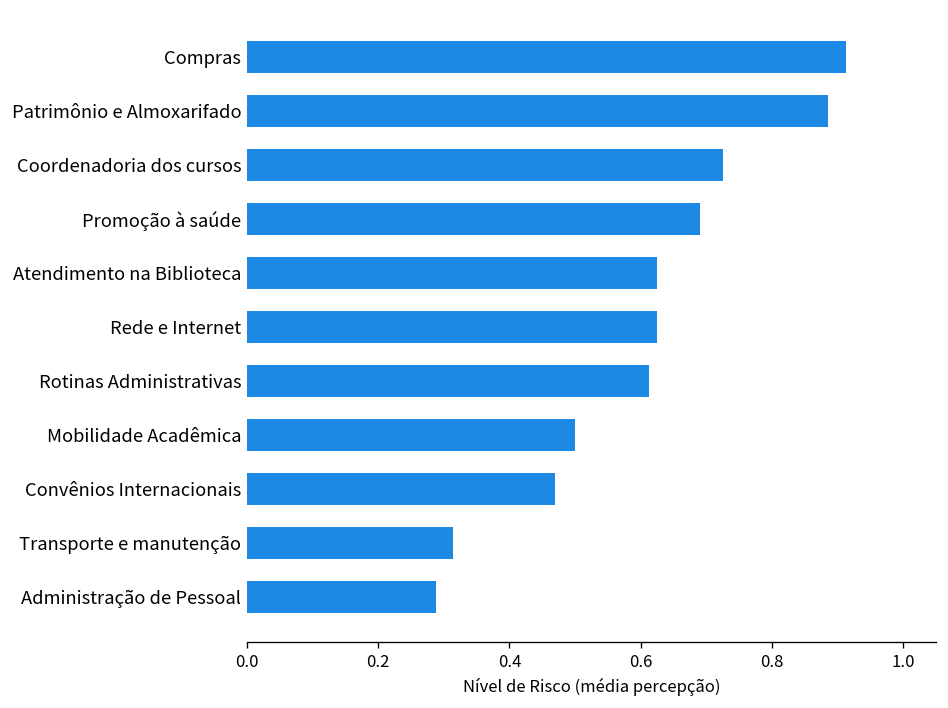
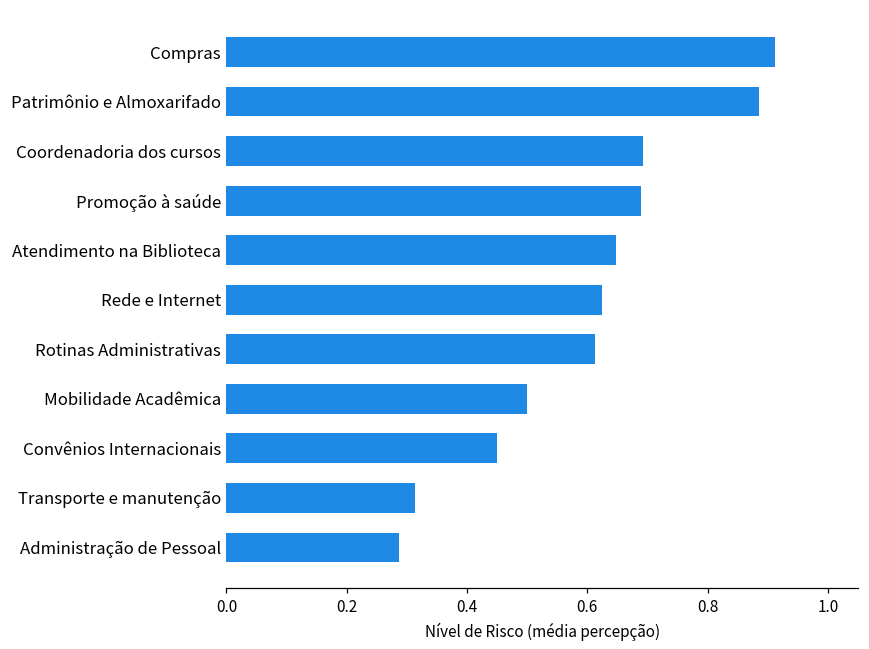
Coordenadoria dos cursos: 0.73 -> 0.69
Atendimento na Biblioteca: 0.63 -> 0.65
Convênios Internacionais: 0.47 -> 0.45
